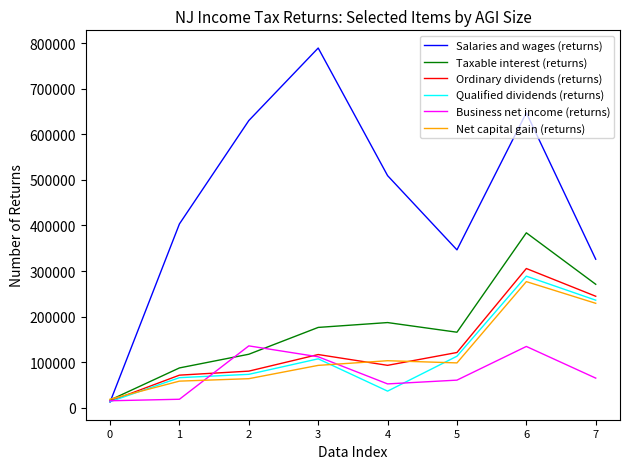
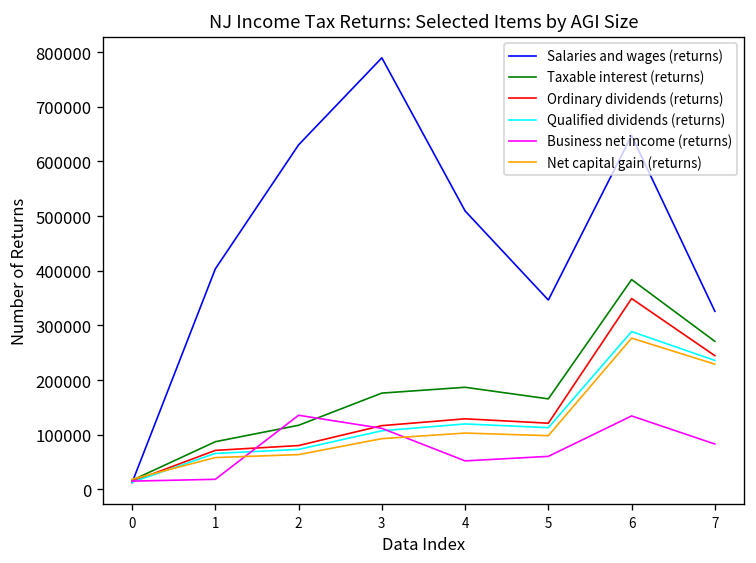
Ordinary dividends (returns), 4: 90000 -> 130000
Qualified dividends (returns), 4: 40000 -> 120000
Ordinary dividends (returns), 6: 310000 -> 350000
Business net income (returns), 7: 60000 -> 80000
